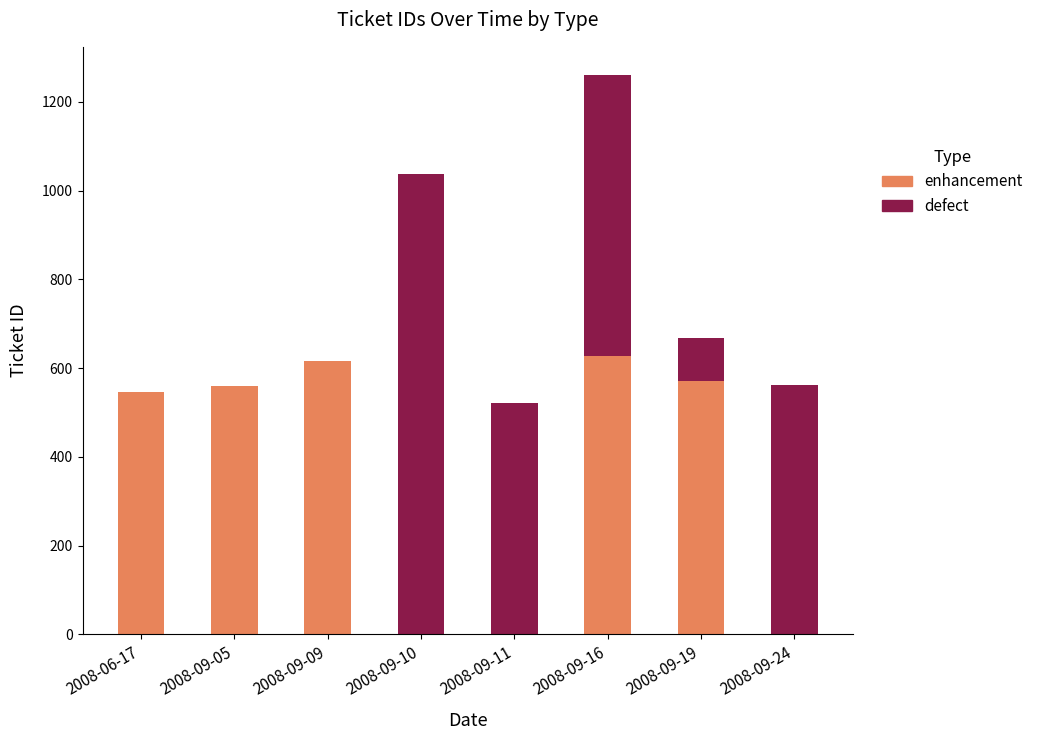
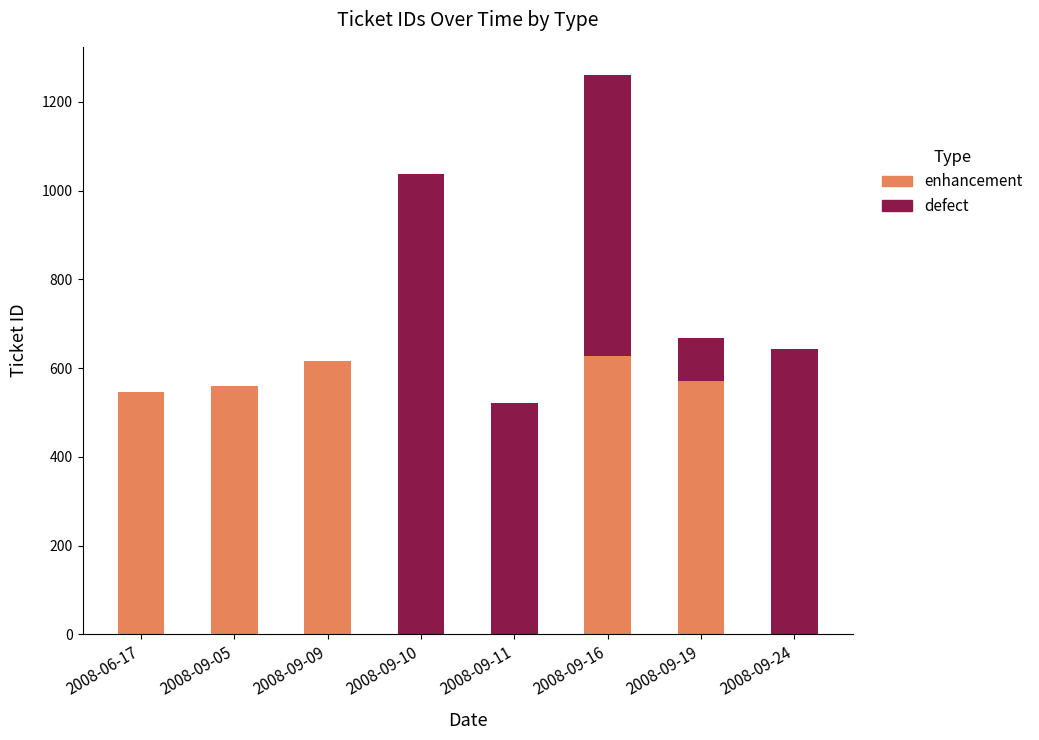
defect, 2008-09-24: 560 -> 640
